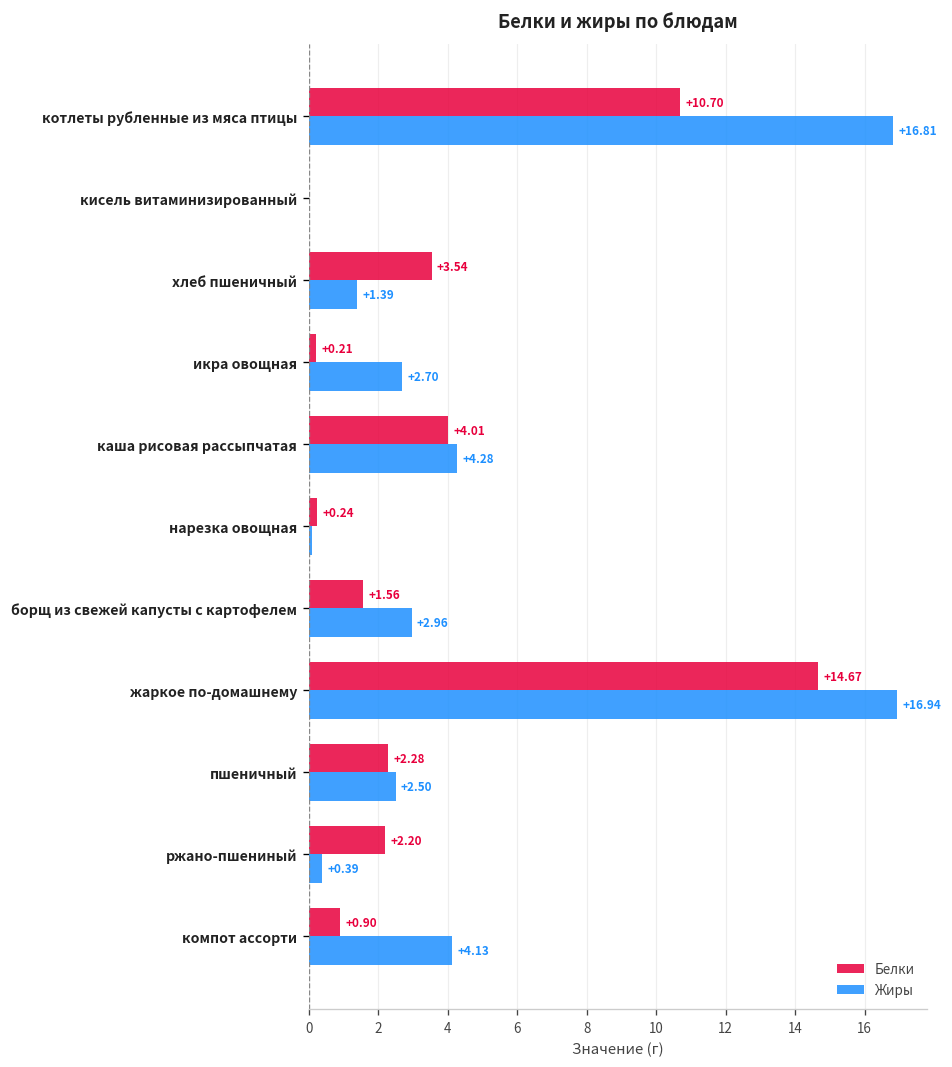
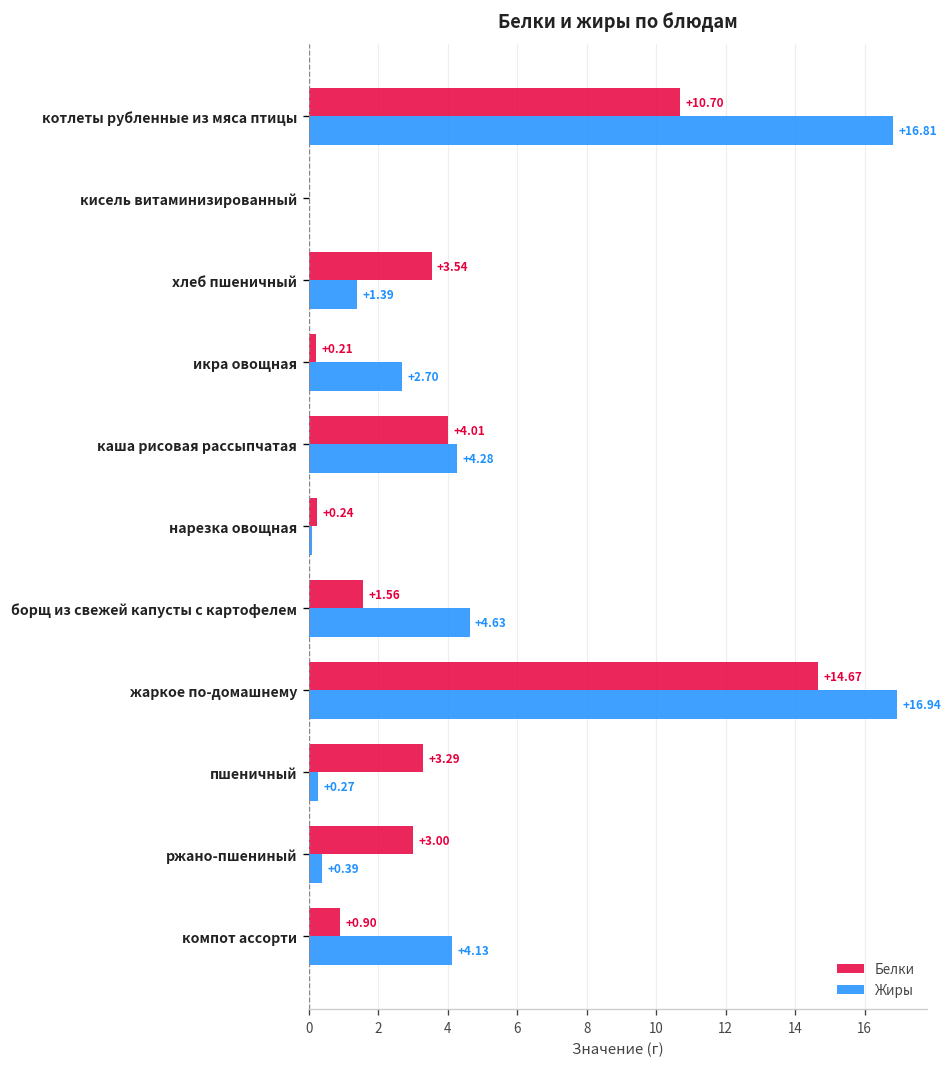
Жиры, борщ из свежей капусты с картофелем: +2.96 -> +4.63
Белки, пшеничный: +2.28 -> +3.29
Жиры, пшеничный: +2.50 -> +0.27
Белки, ржано-пшениный: +2.20 -> +3.00
